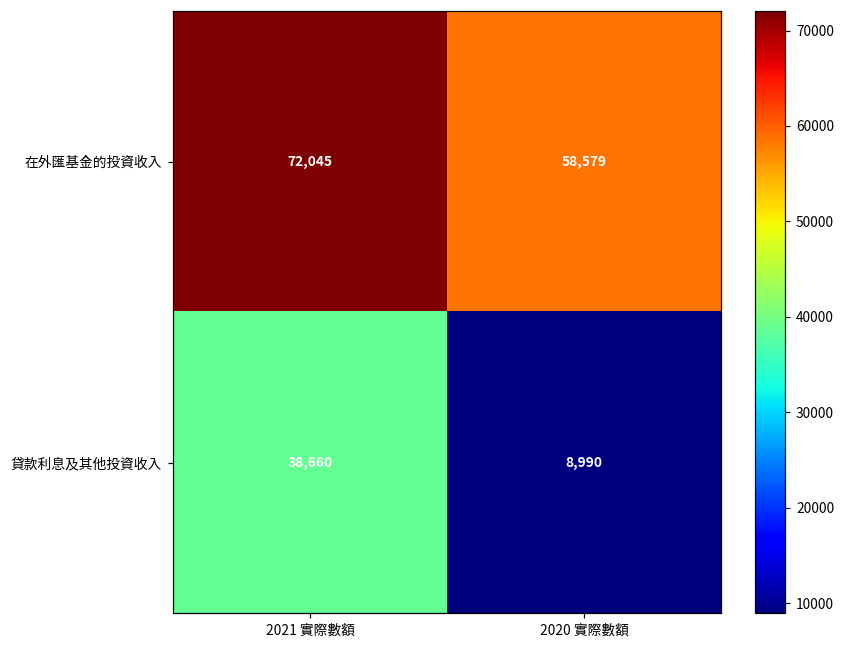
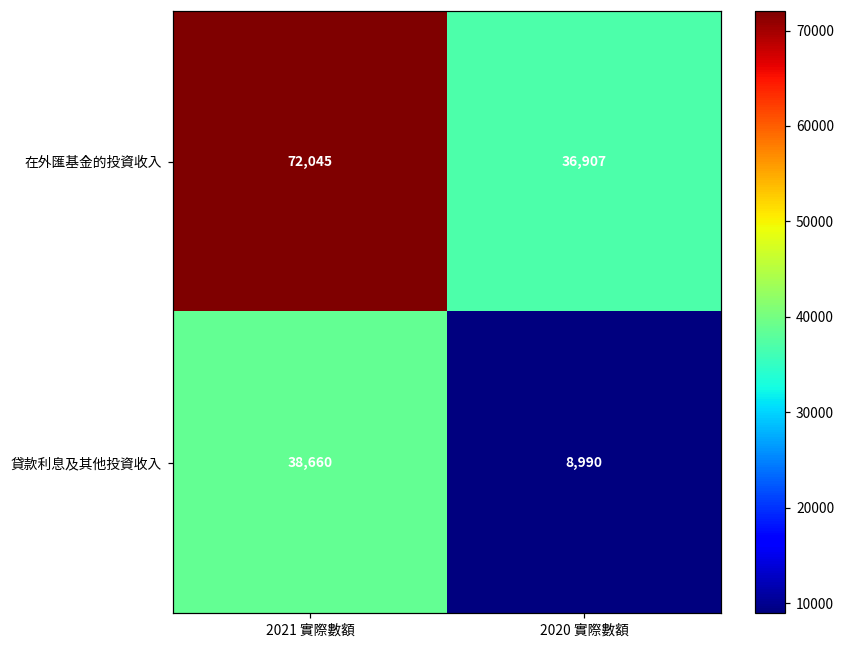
在外匯基金的投資收入, 2020 實際數額: 58,579 -> 36,907
